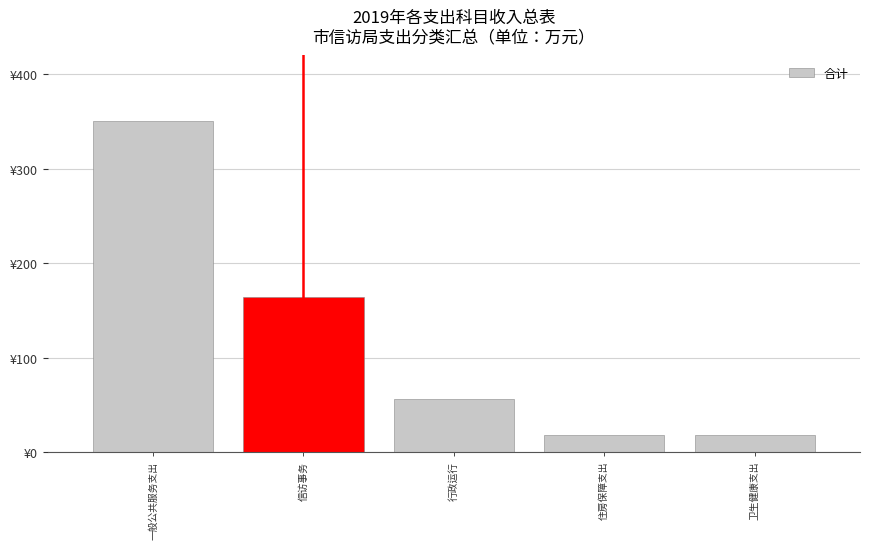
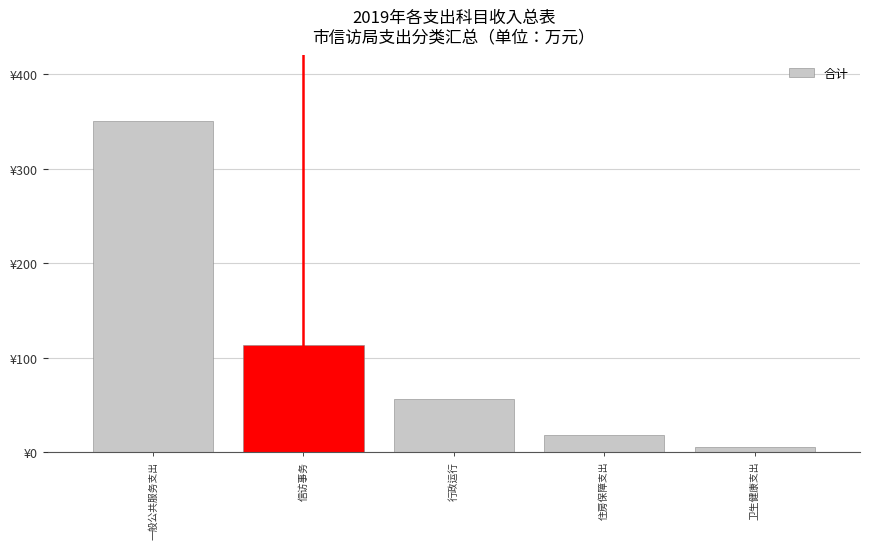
信访事务: ¥160 -> ¥110
卫生健康支出: ¥20 -> ¥10
